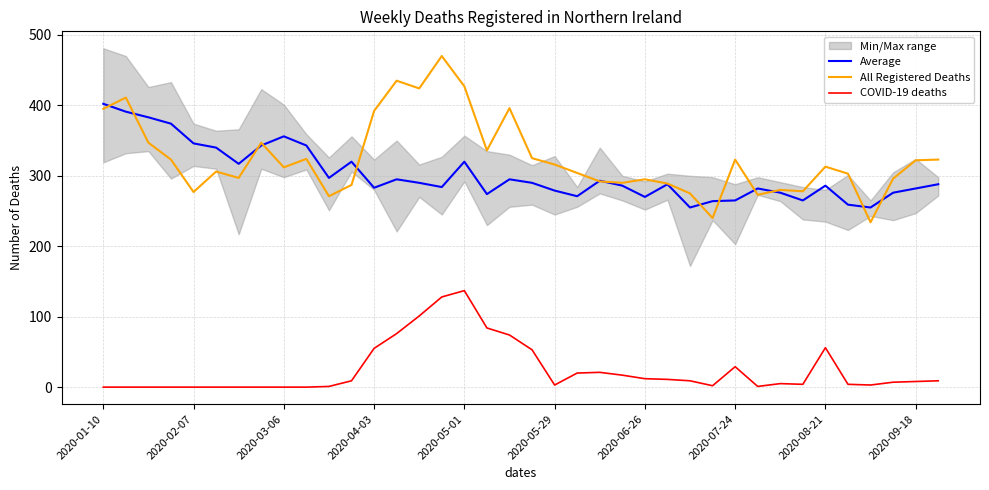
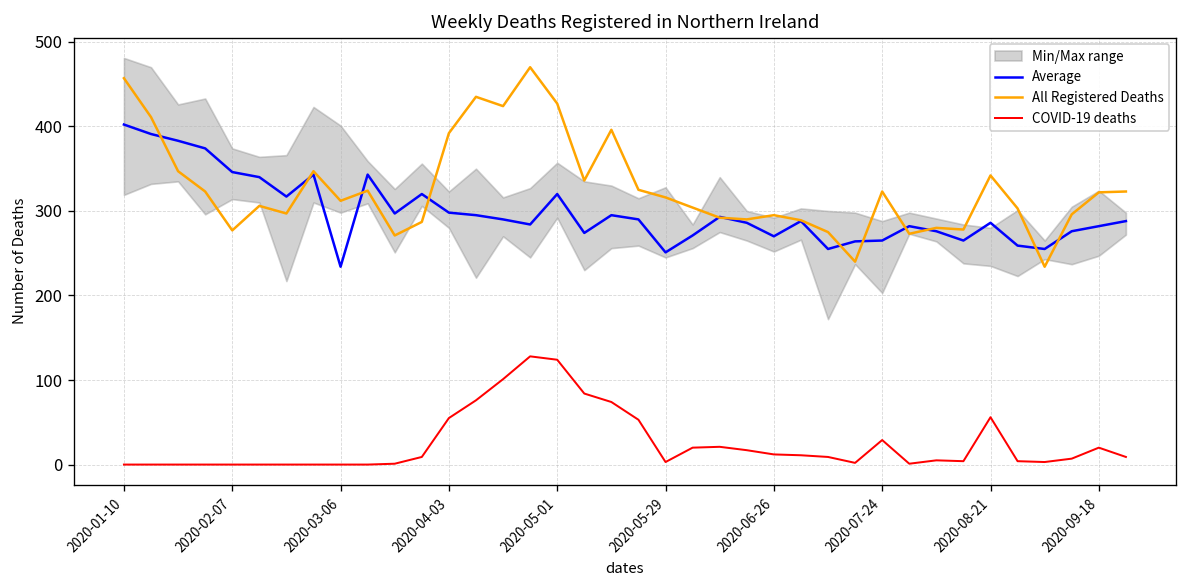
All Registered Deaths, 2020-01-10: 400 -> 460
Average, 2020-03-06: 360 -> 230
Average, 2020-04-03: 280 -> 300
COVID-19 deaths, 2020-05-01: 140 -> 120
Average, 2020-05-29: 280 -> 250
All Registered Deaths, 2020-08-21: 310 -> 340
COVID-19 deaths, 2020-09-18: 10 -> 20
